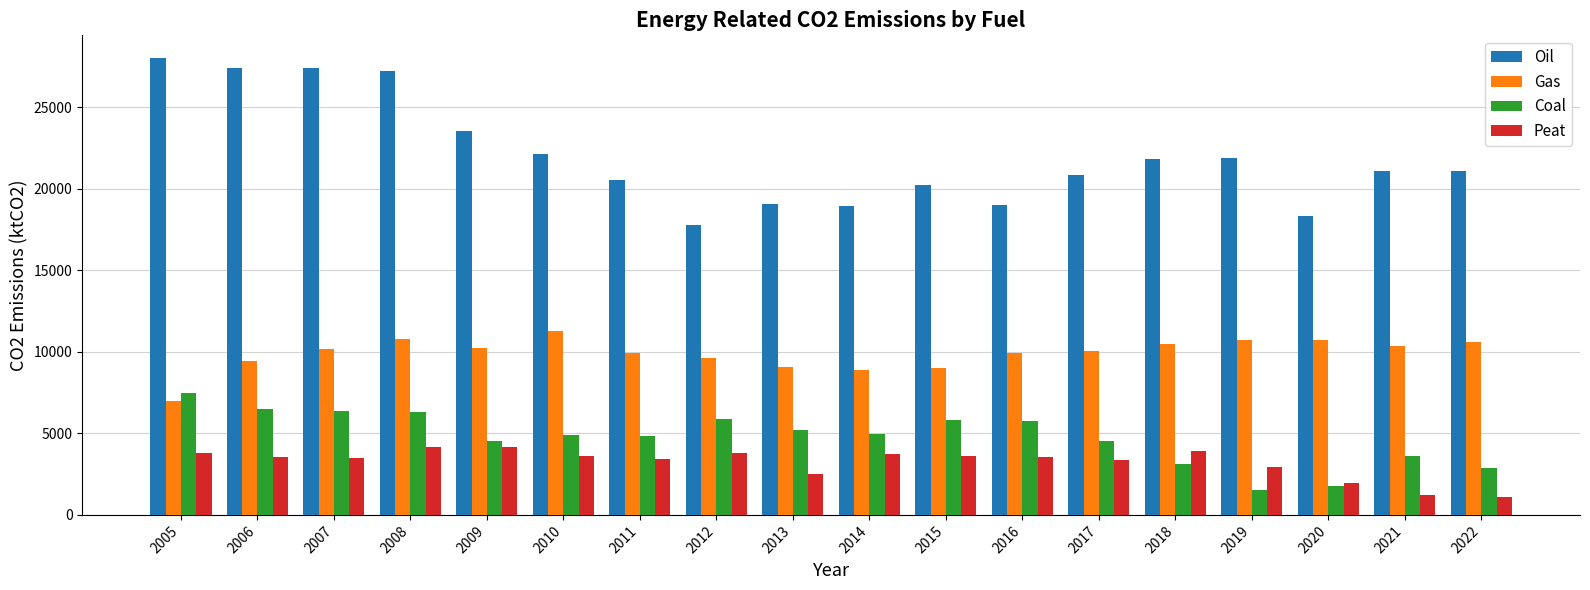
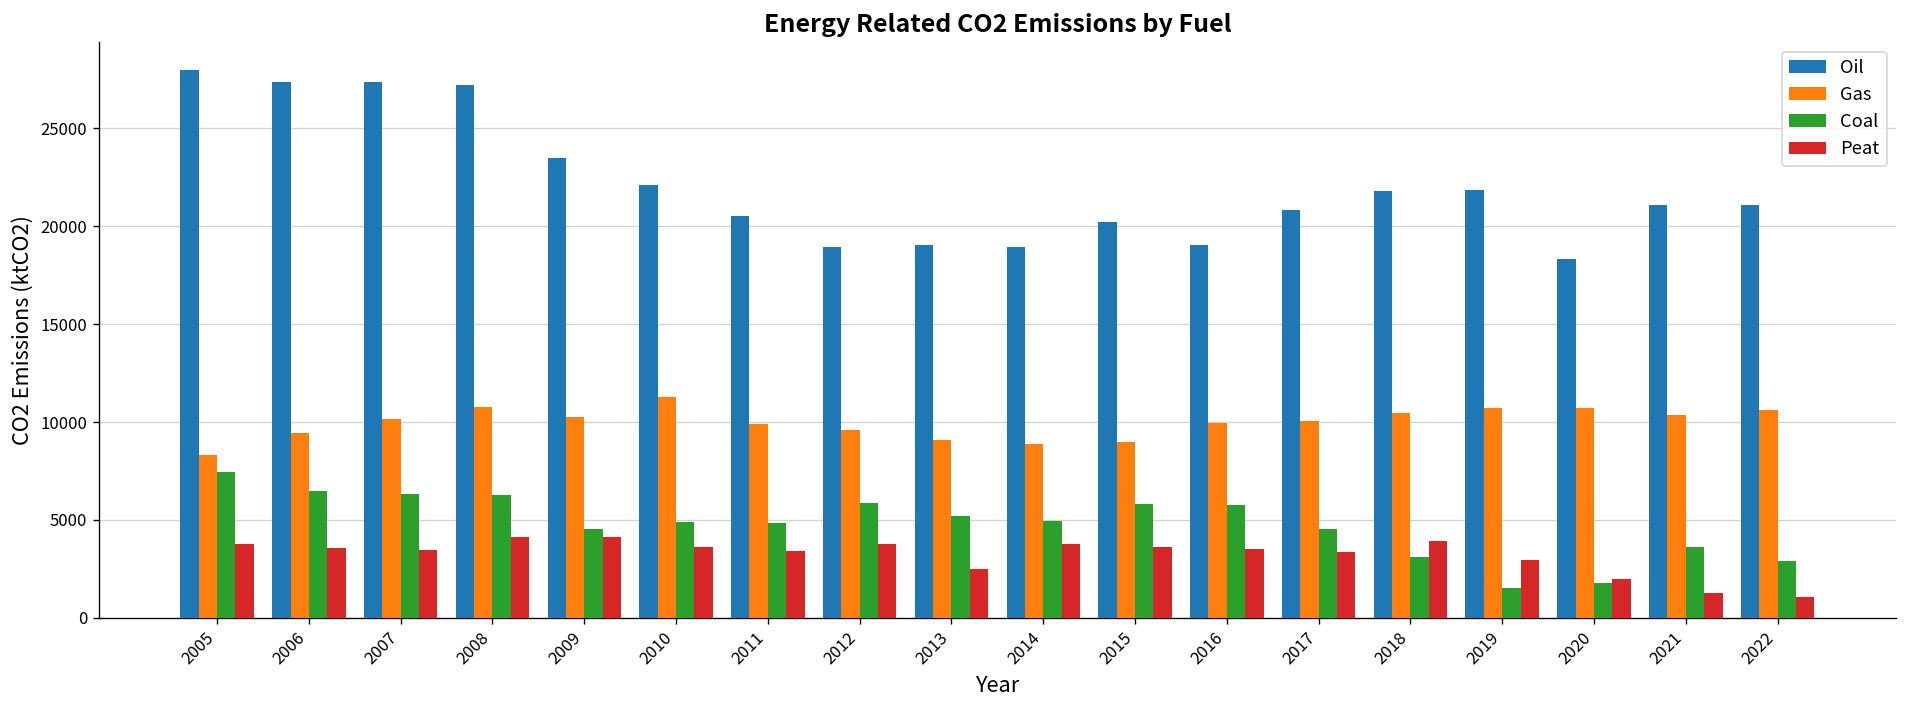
Gas, 2005: 7000 -> 8300
Oil, 2012: 17800 -> 18900
